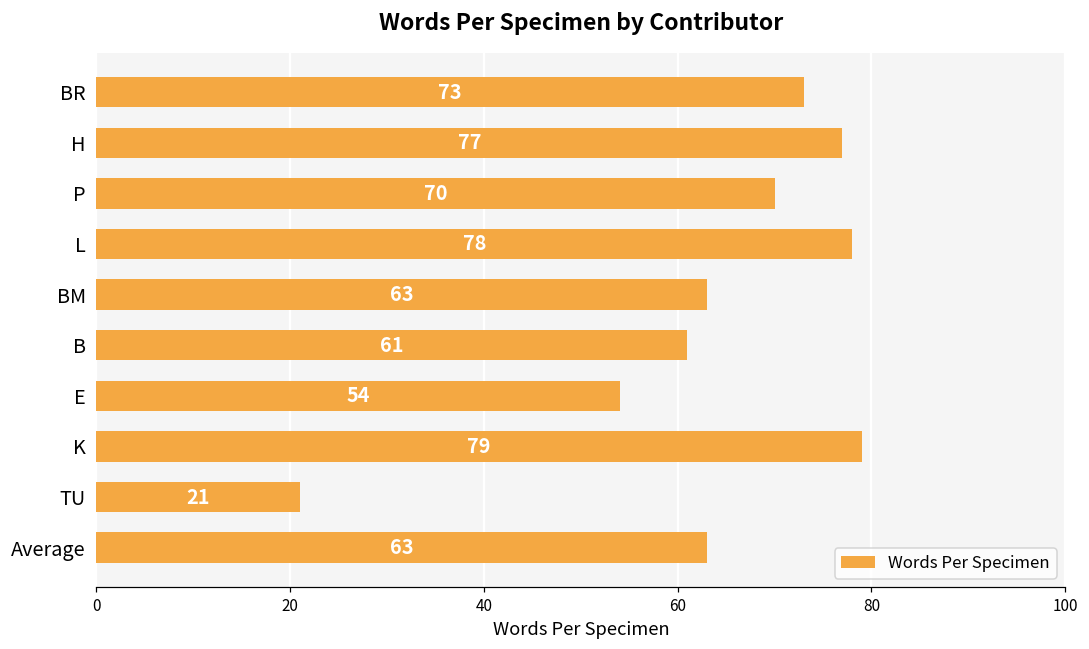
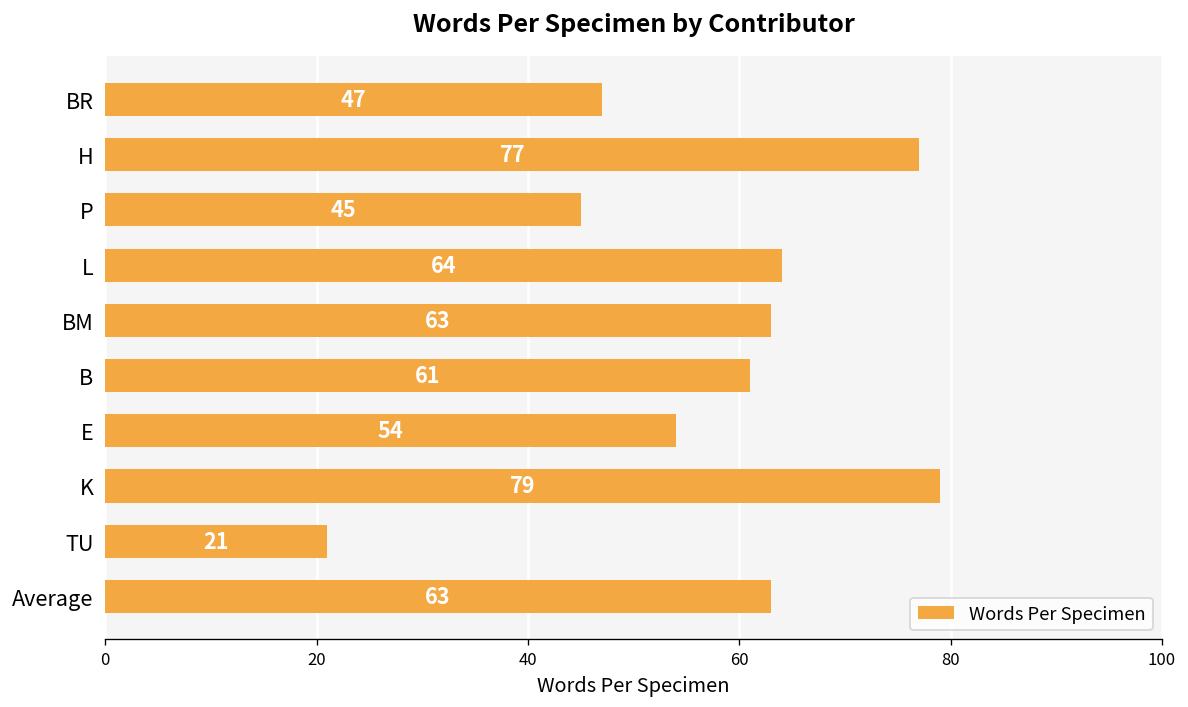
BR: 73 -> 47
P: 70 -> 45
L: 78 -> 64
